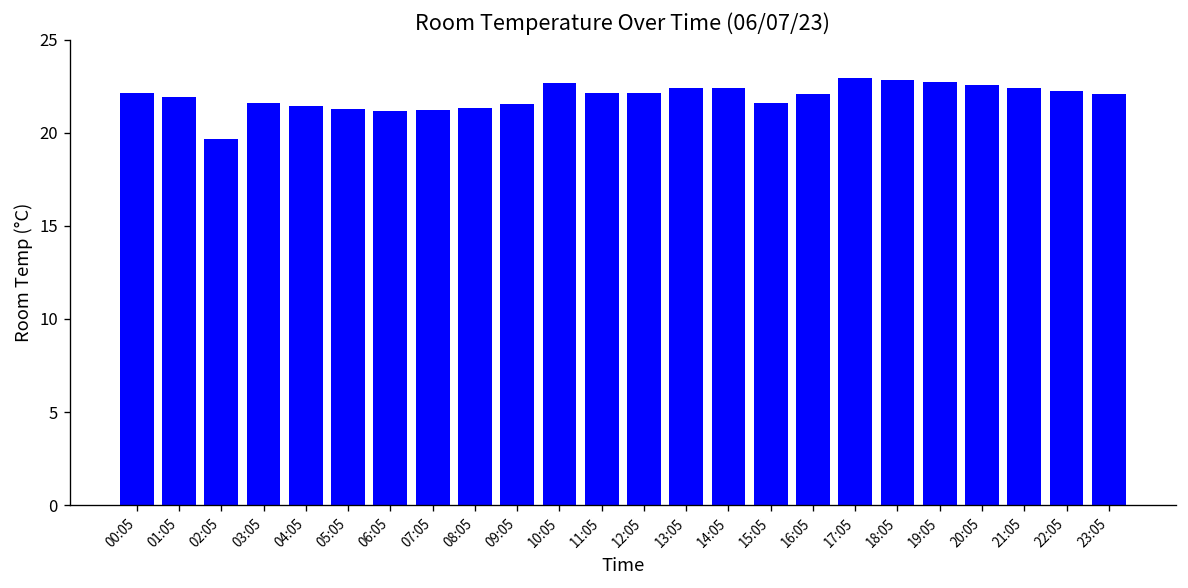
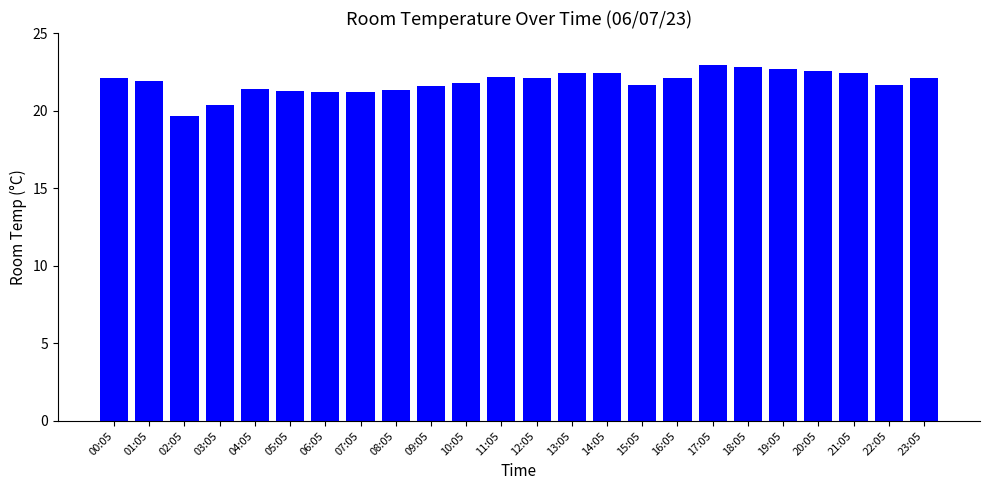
03:05: 21.6 -> 20.4
10:05: 22.7 -> 21.8
22:05: 22.2 -> 21.6
